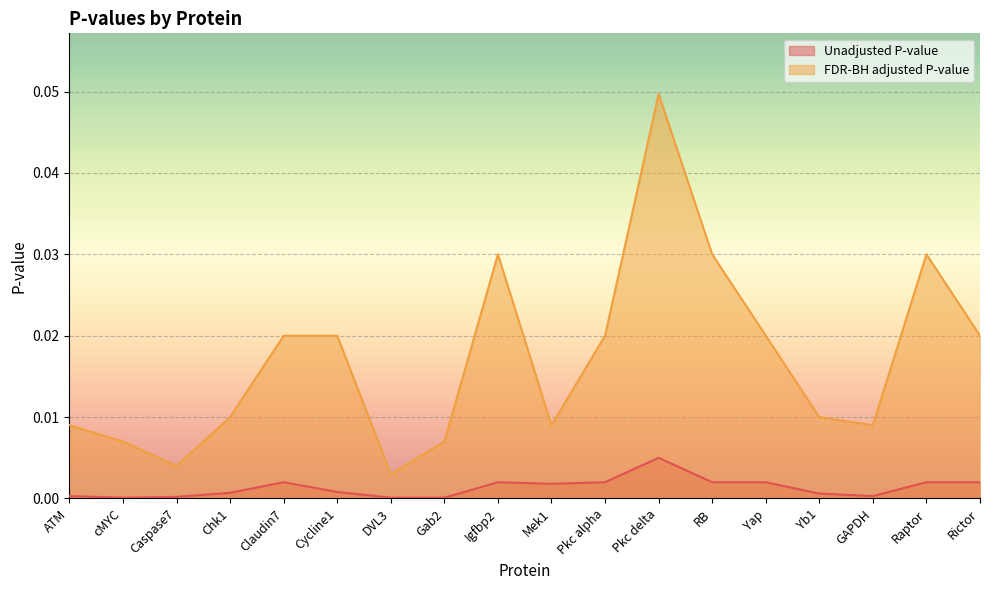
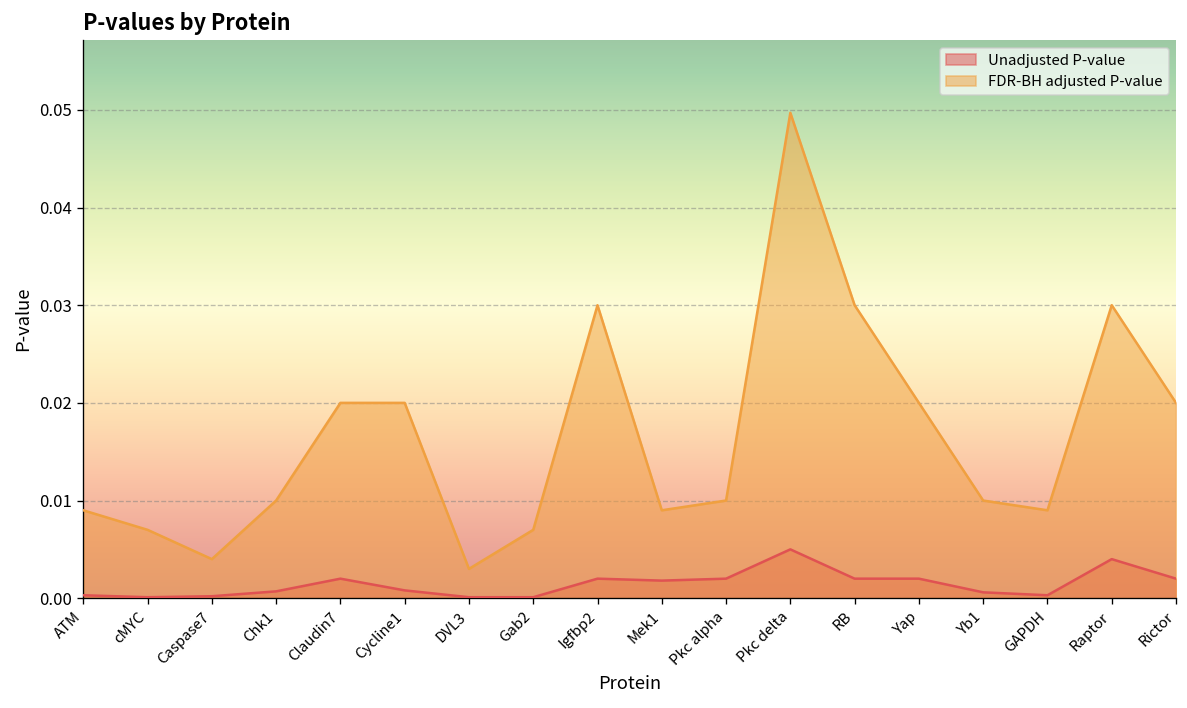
FDR-BH adjusted P-value, Pkc alpha: 0.02 -> 0.01
Unadjusted P-value, Raptor: 0.002 -> 0.004
